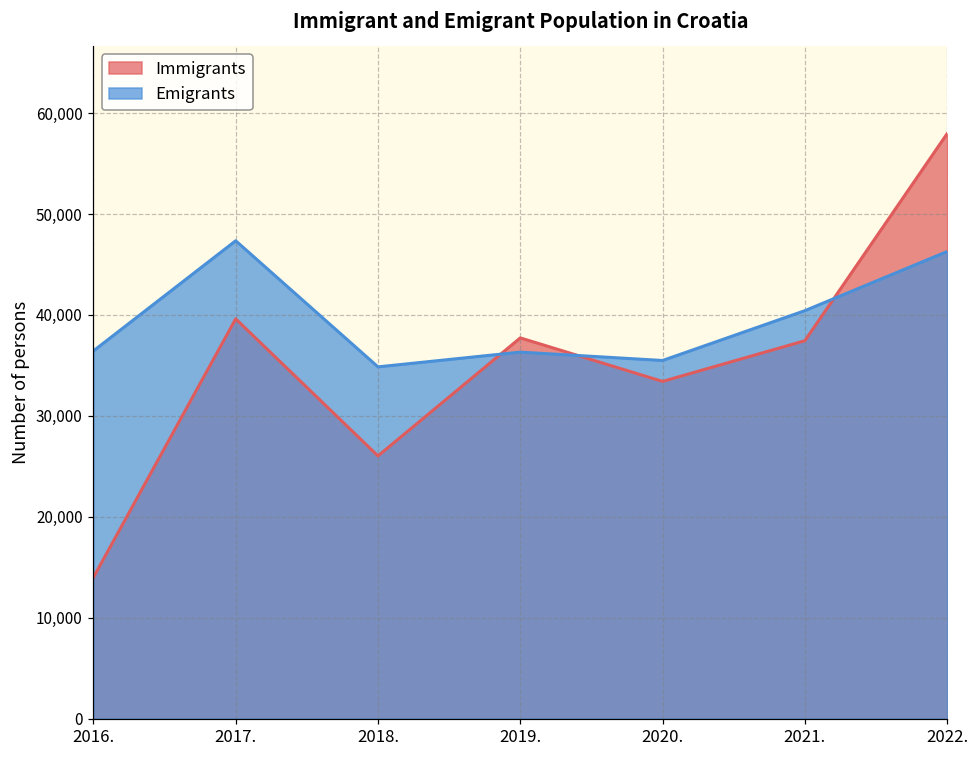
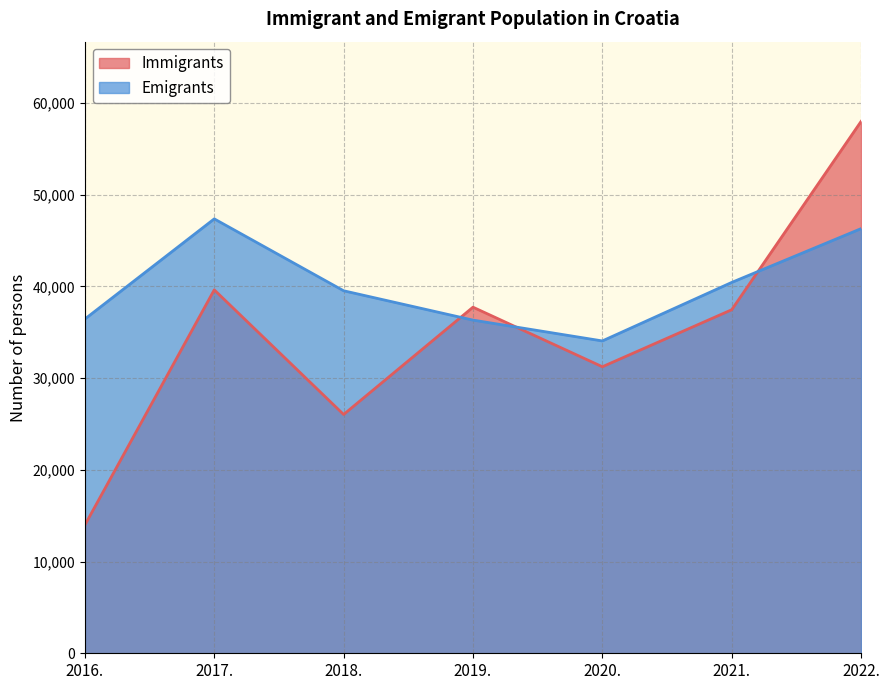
Emigrants, 2018.: 35,000 -> 40,000
Immigrants, 2020.: 33,000 -> 31,000
Emigrants, 2020.: 35,000 -> 34,000
